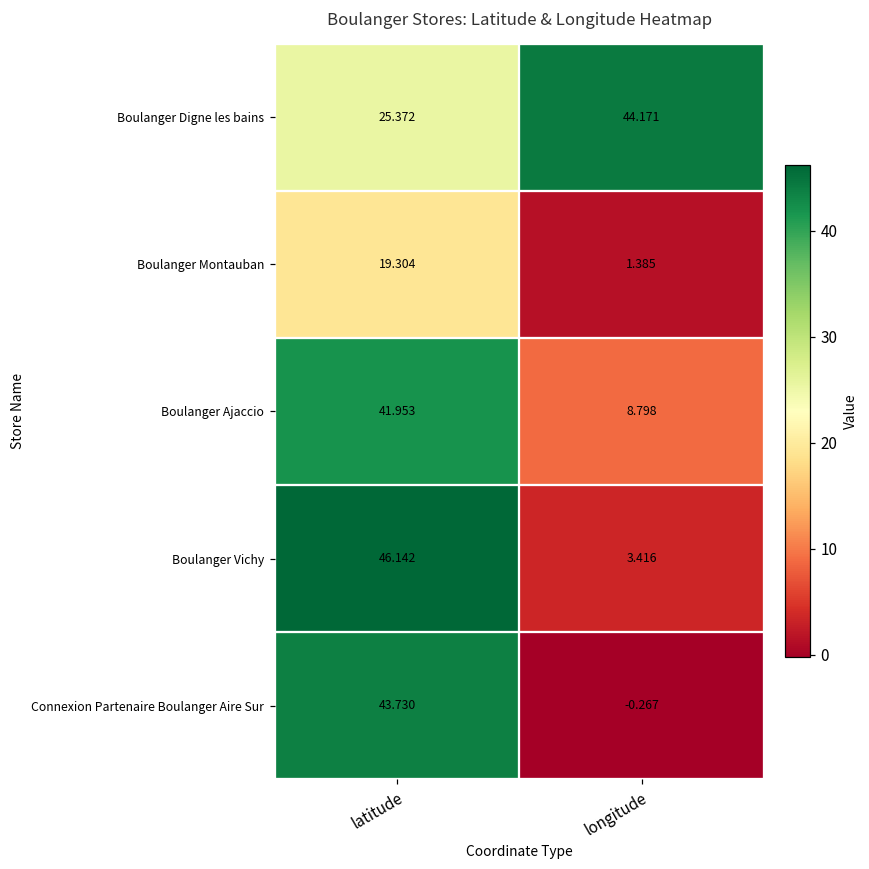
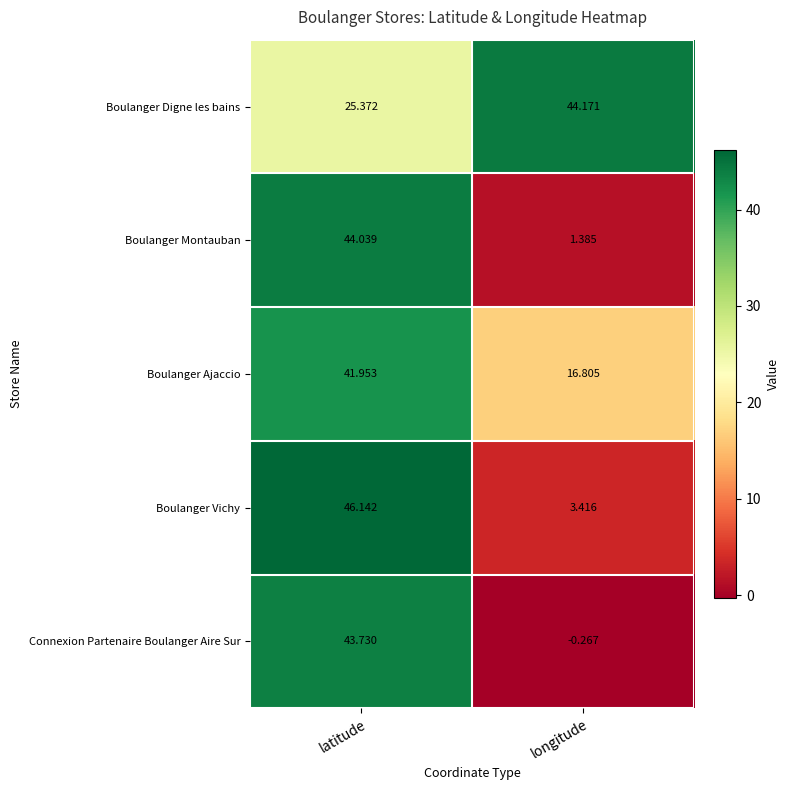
Boulanger Montauban, latitude: 19.304 -> 44.039
Boulanger Ajaccio, longitude: 8.798 -> 16.805
